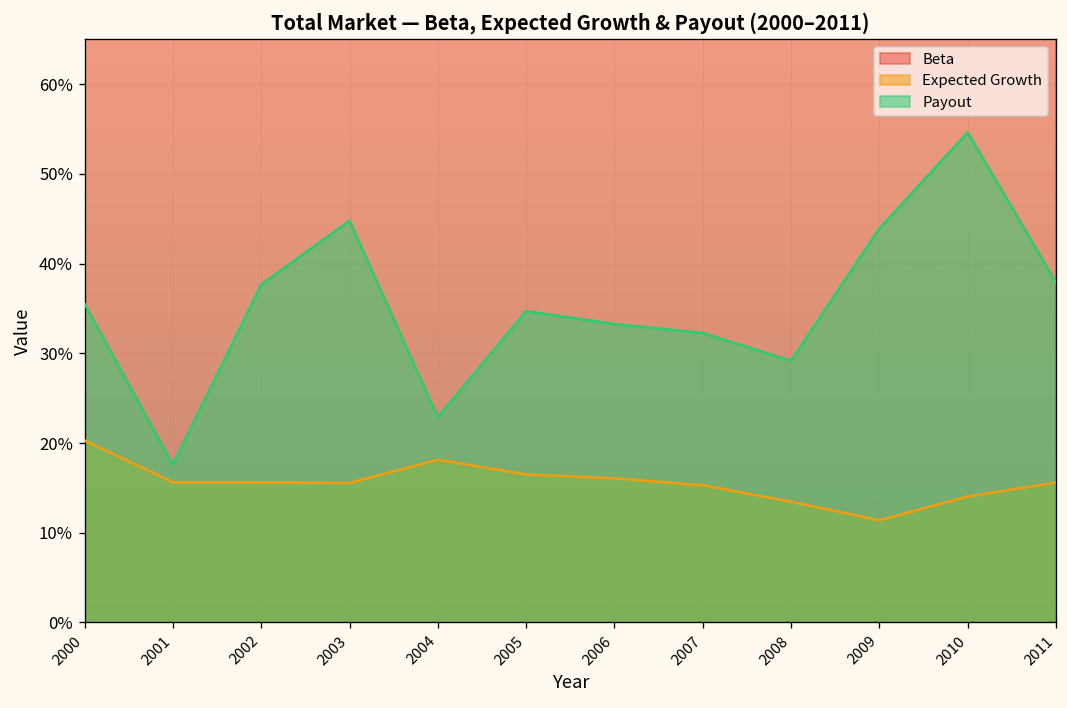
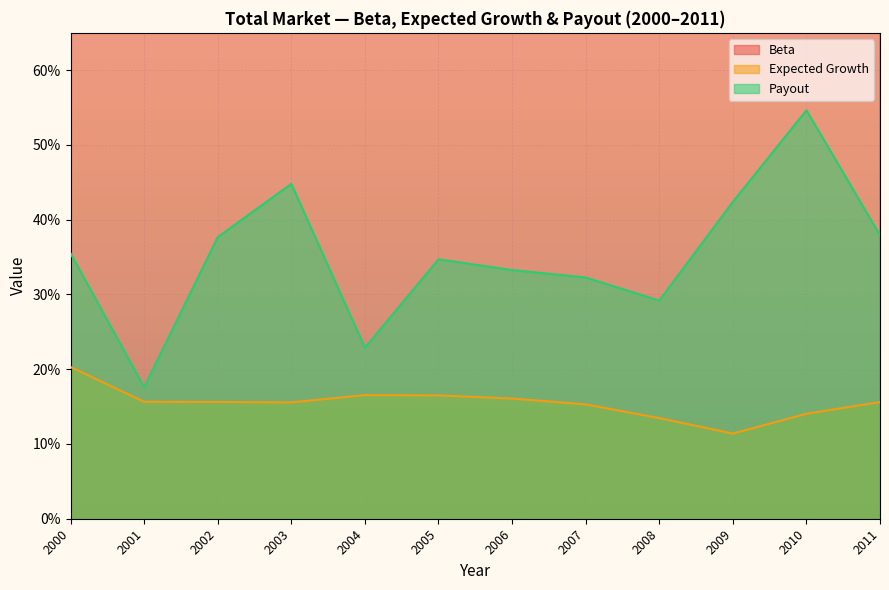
Expected Growth, 2004: 18% -> 17%
Payout, 2009: 44% -> 42%
